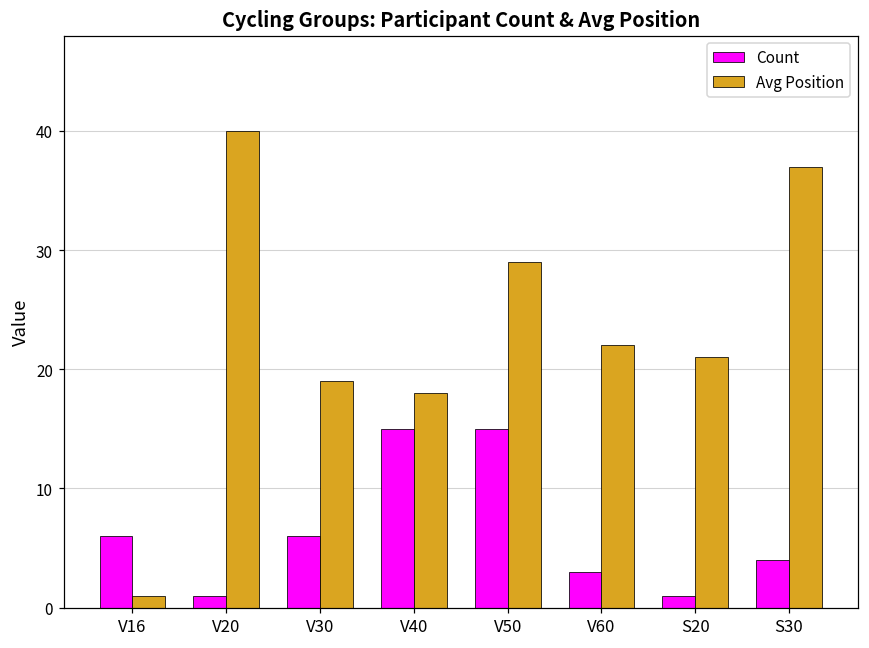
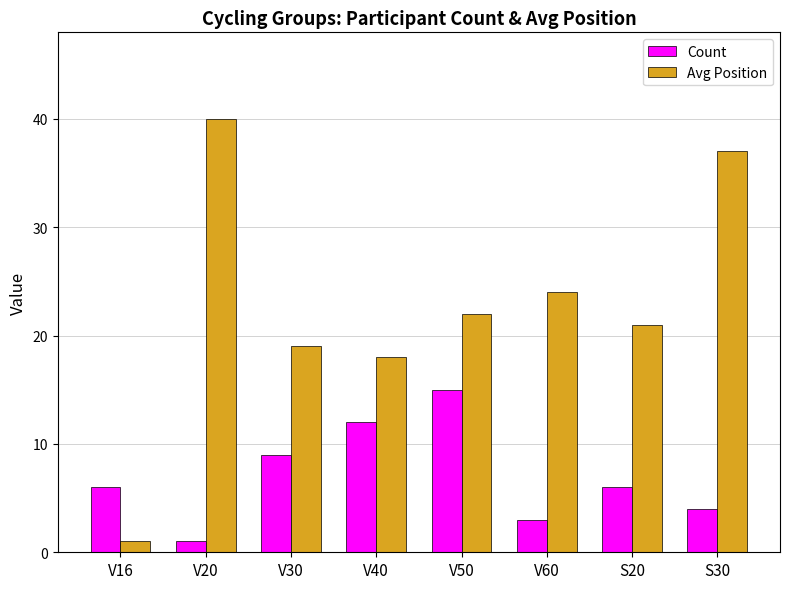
Count, V30: 6 -> 9
Count, V40: 15 -> 12
Avg Position, V50: 29 -> 22
Avg Position, V60: 22 -> 24
Count, S20: 1 -> 6
